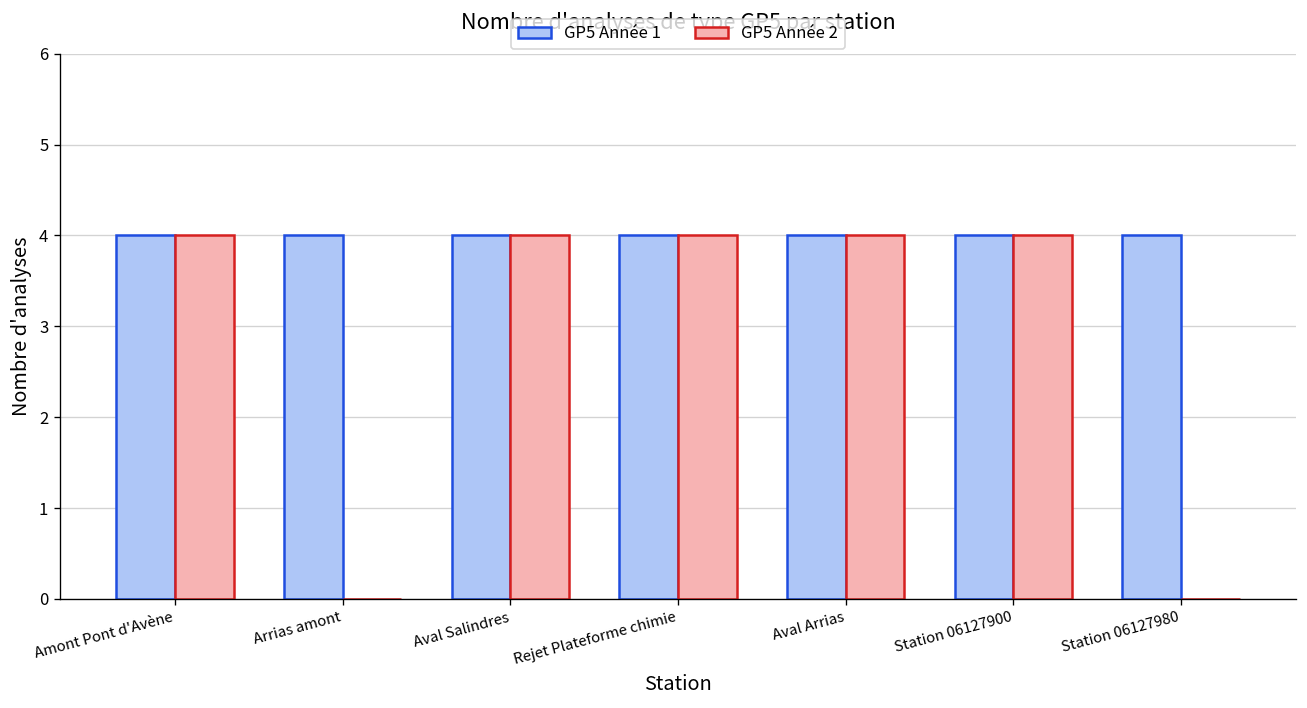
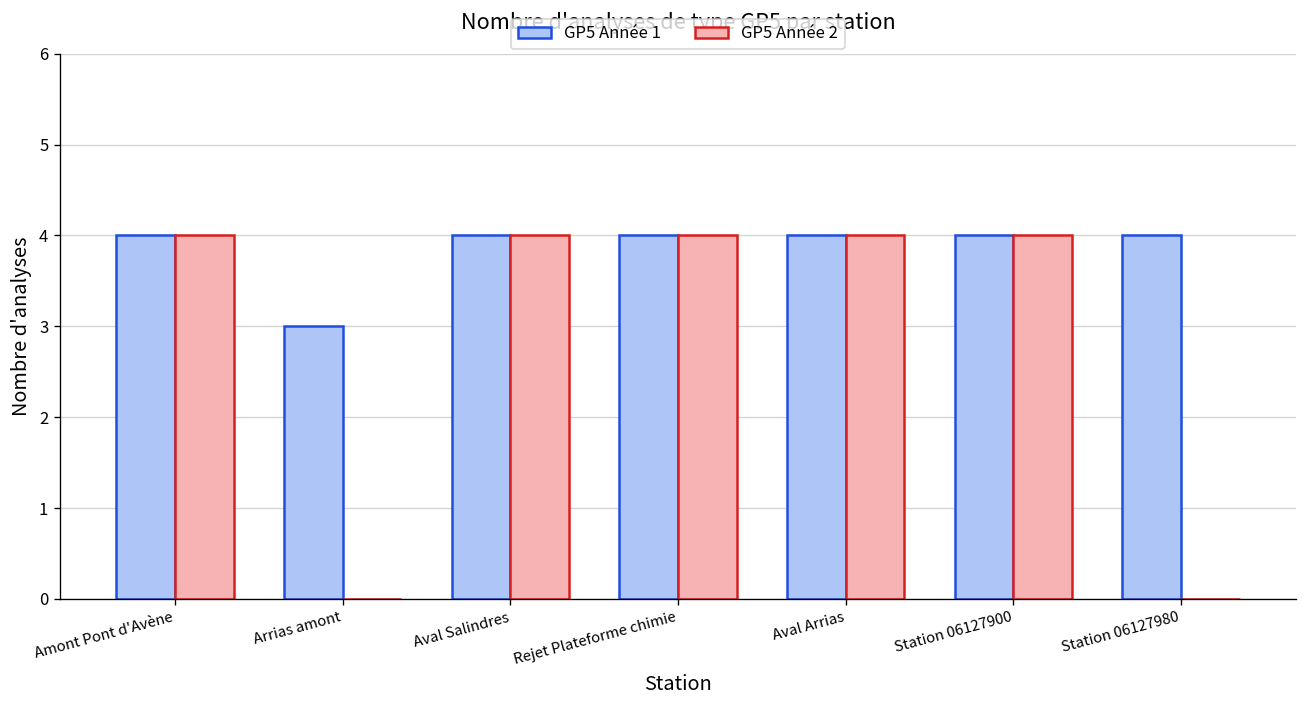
GP5 Année 1, Arrias amont: 4 -> 3
